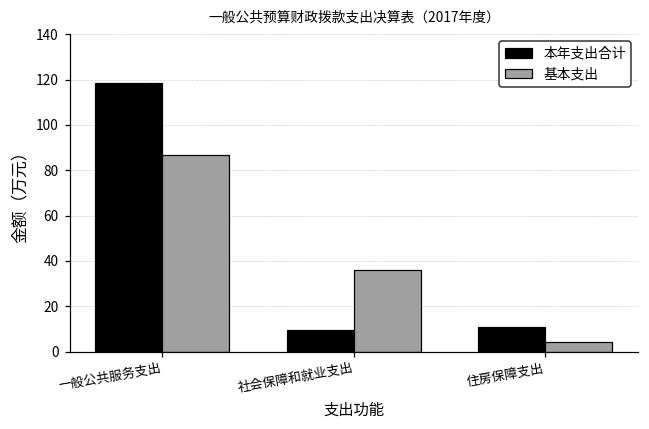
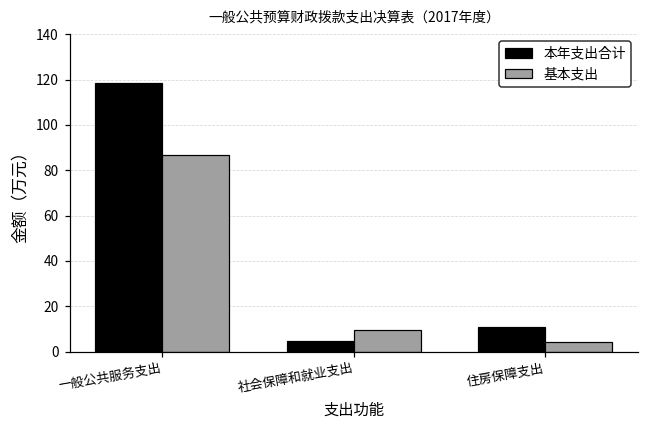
本年支出合计, 社会保障和就业支出: 10 -> 5
基本支出, 社会保障和就业支出: 36 -> 10
